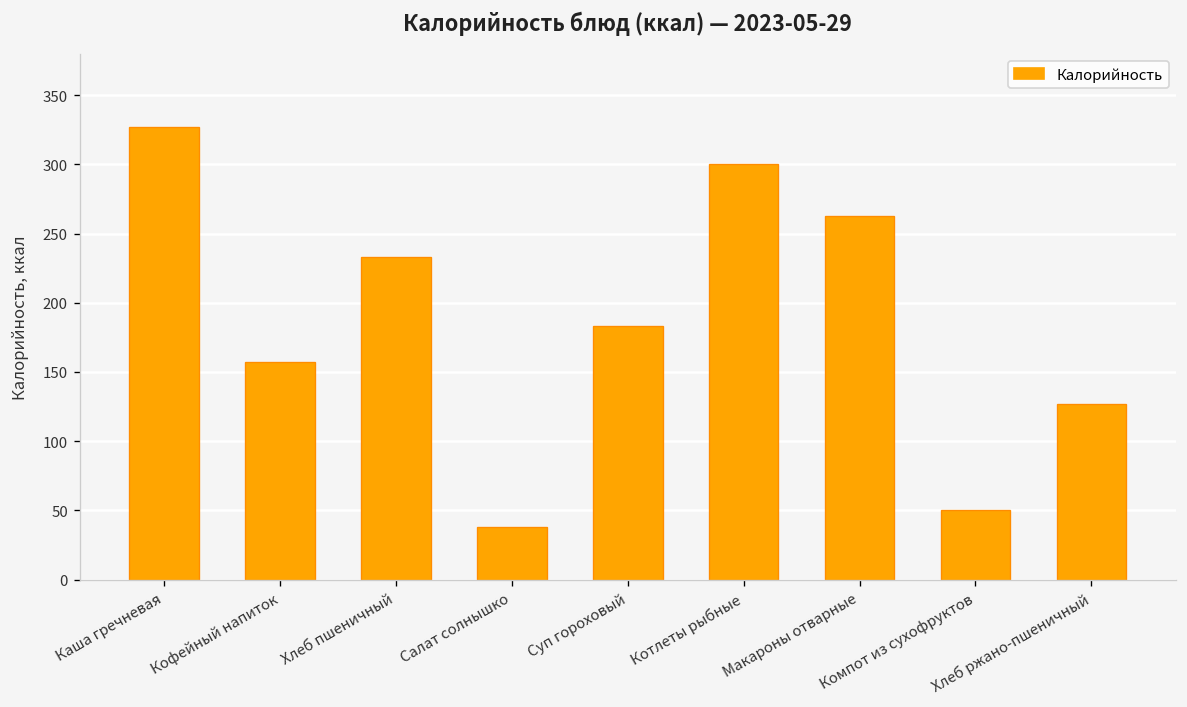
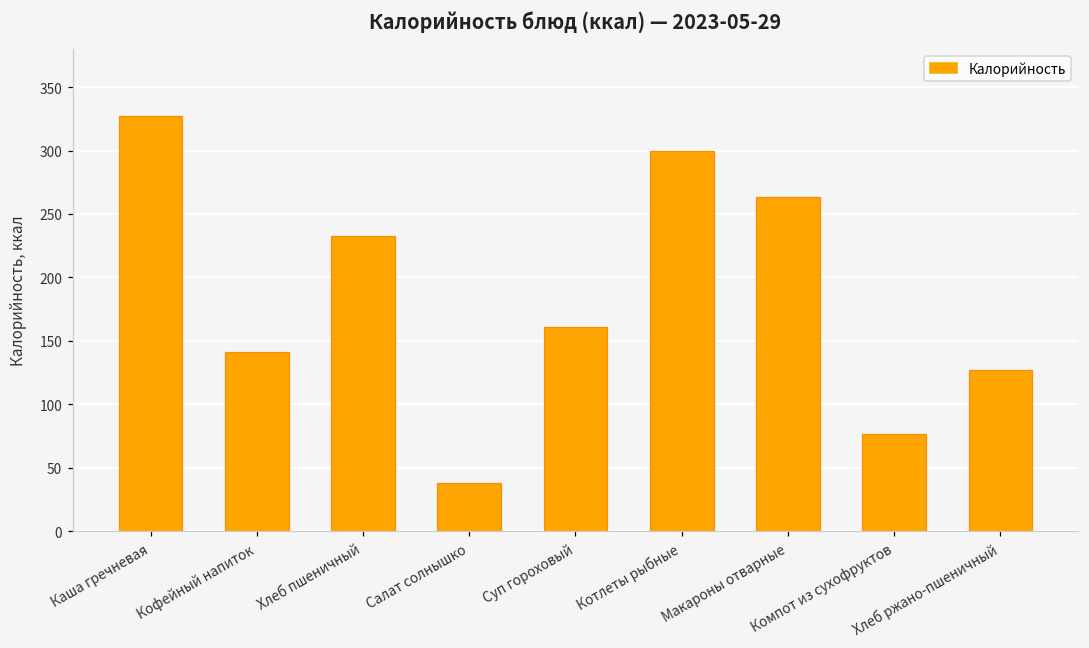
Кофейный напиток: 157 -> 141
Суп гороховый: 183 -> 161
Компот из сухофруктов: 50 -> 77
